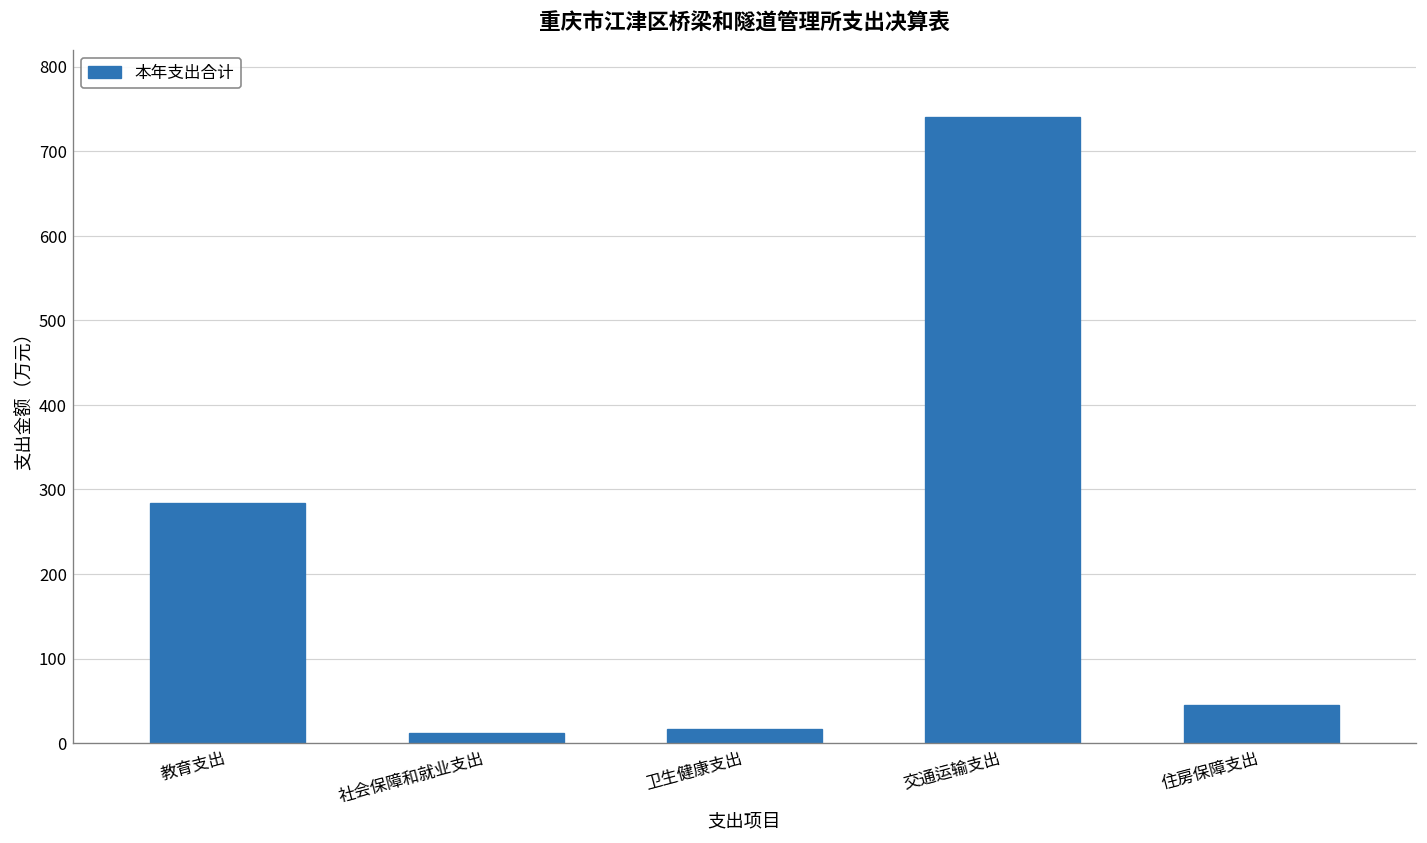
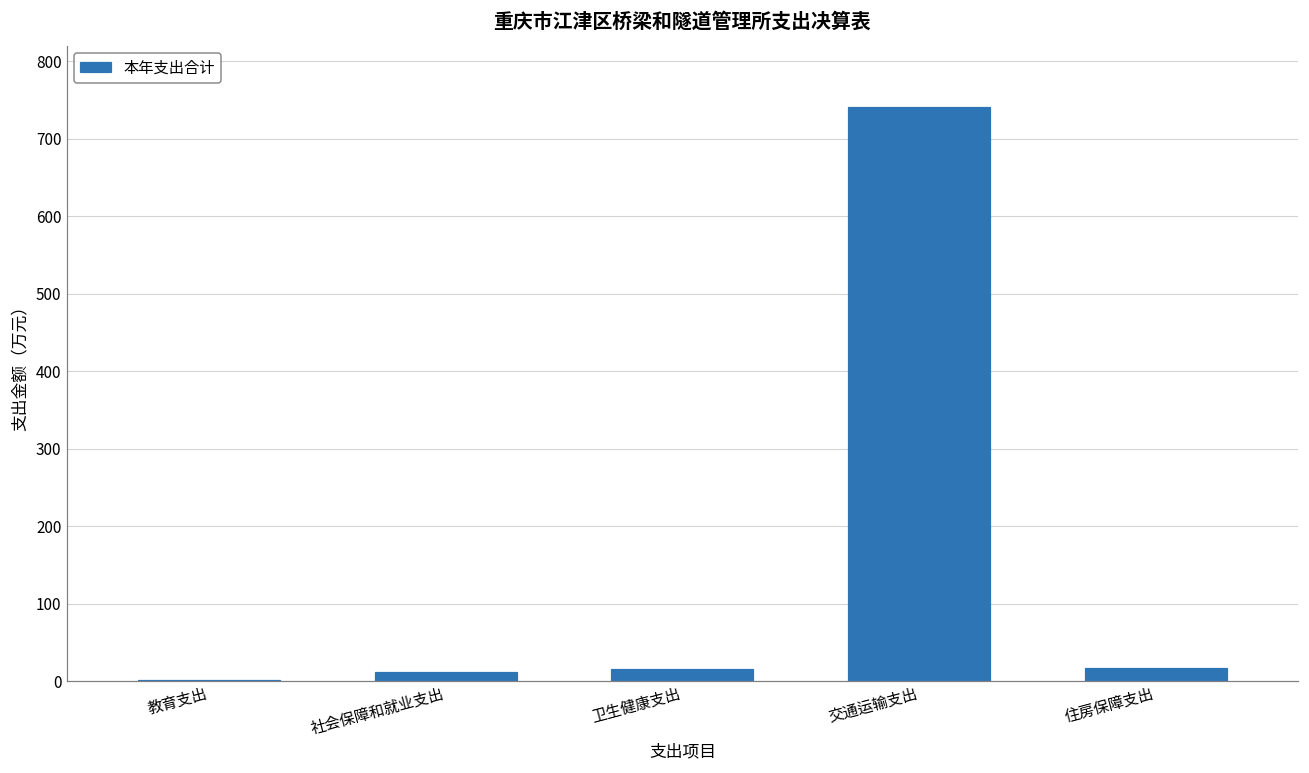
教育支出: 280 -> 0
住房保障支出: 50 -> 20
